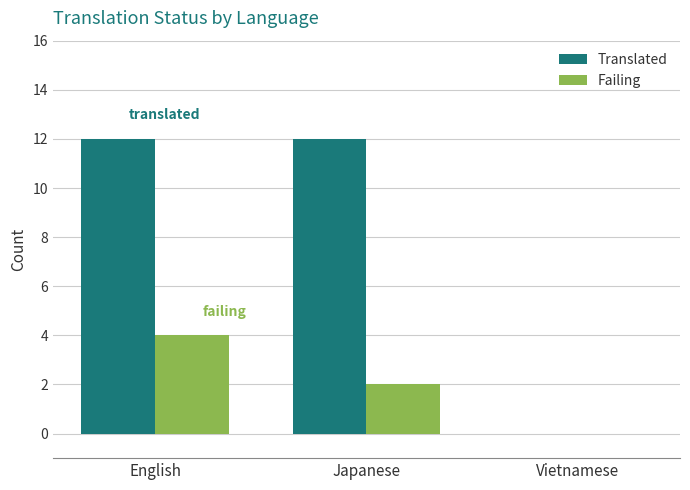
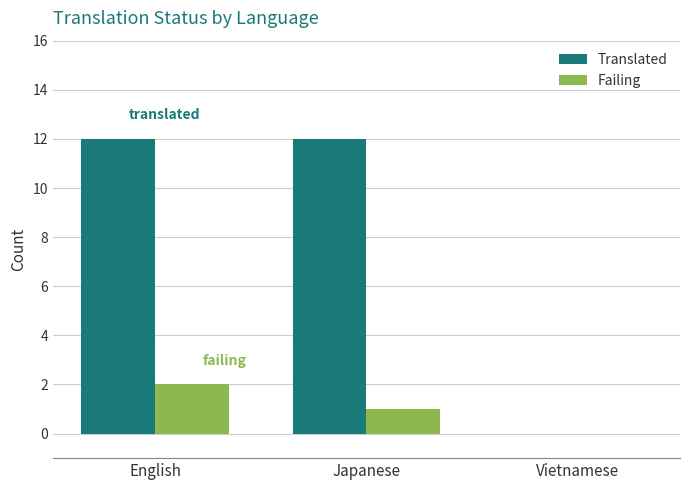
Failing, English: 4 -> 2
Failing, Japanese: 2 -> 1
